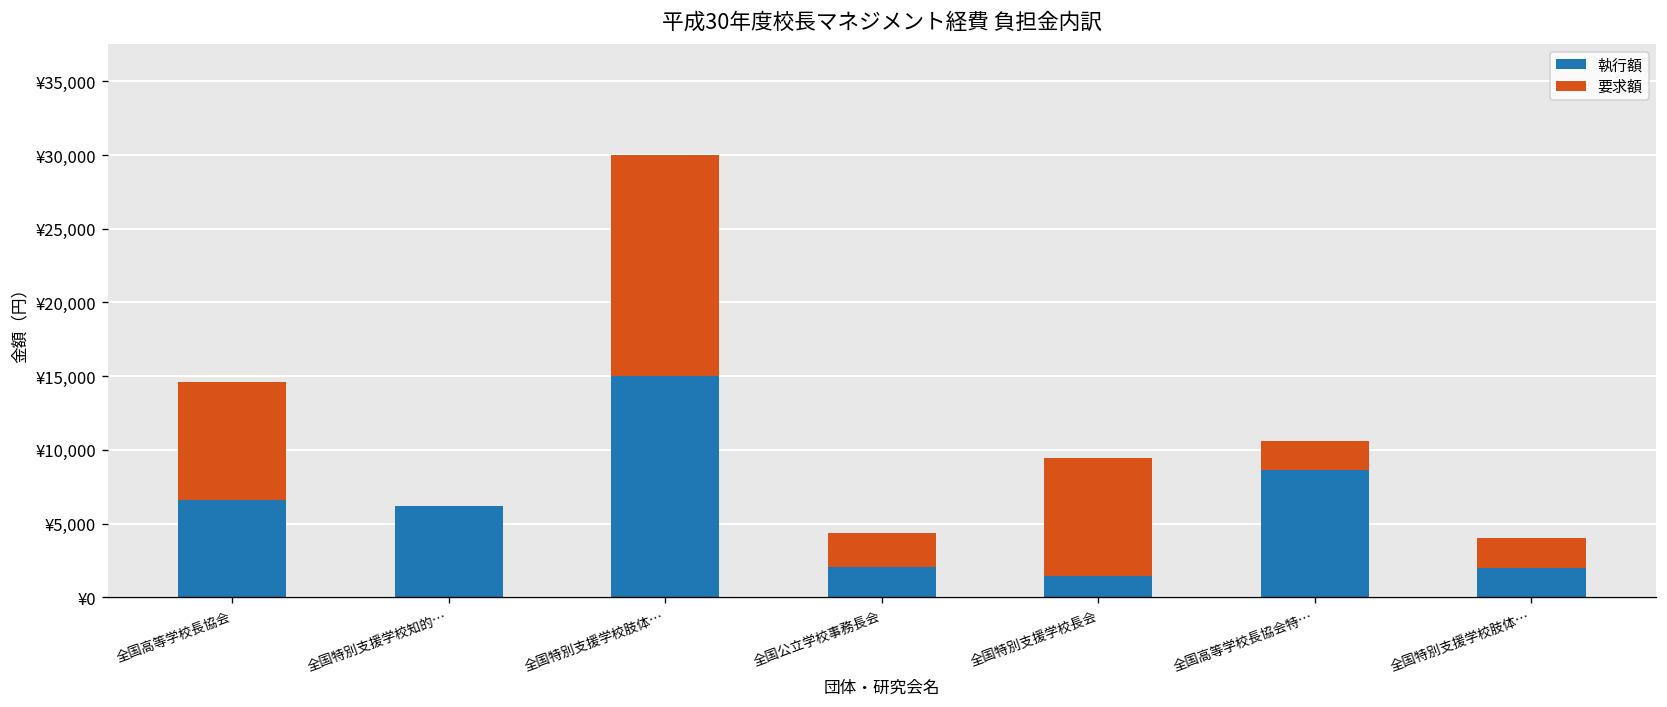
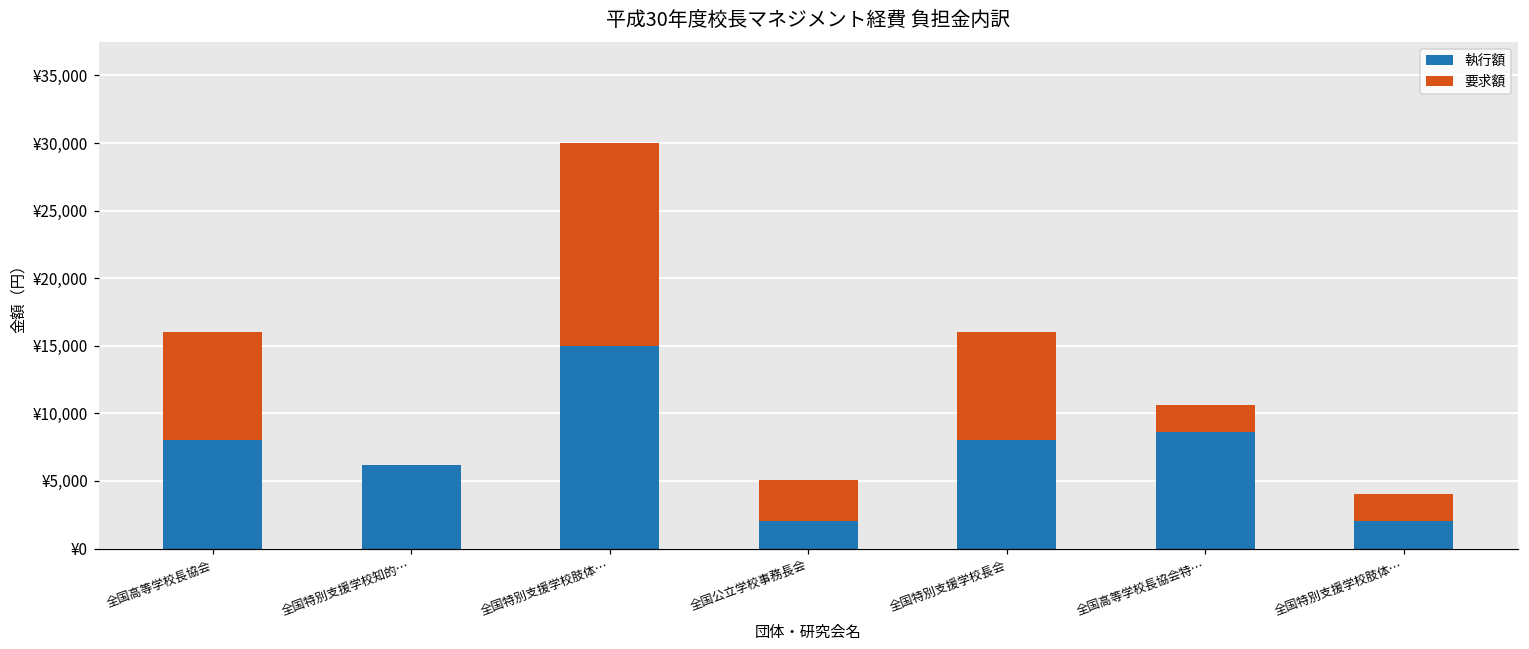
執行額, 全国高等学校長協会: ¥6,600 -> ¥8,000
要求額, 全国公立学校事務長会: ¥2,300 -> ¥3,000
執行額, 全国特別支援学校長会: ¥1,500 -> ¥8,000
